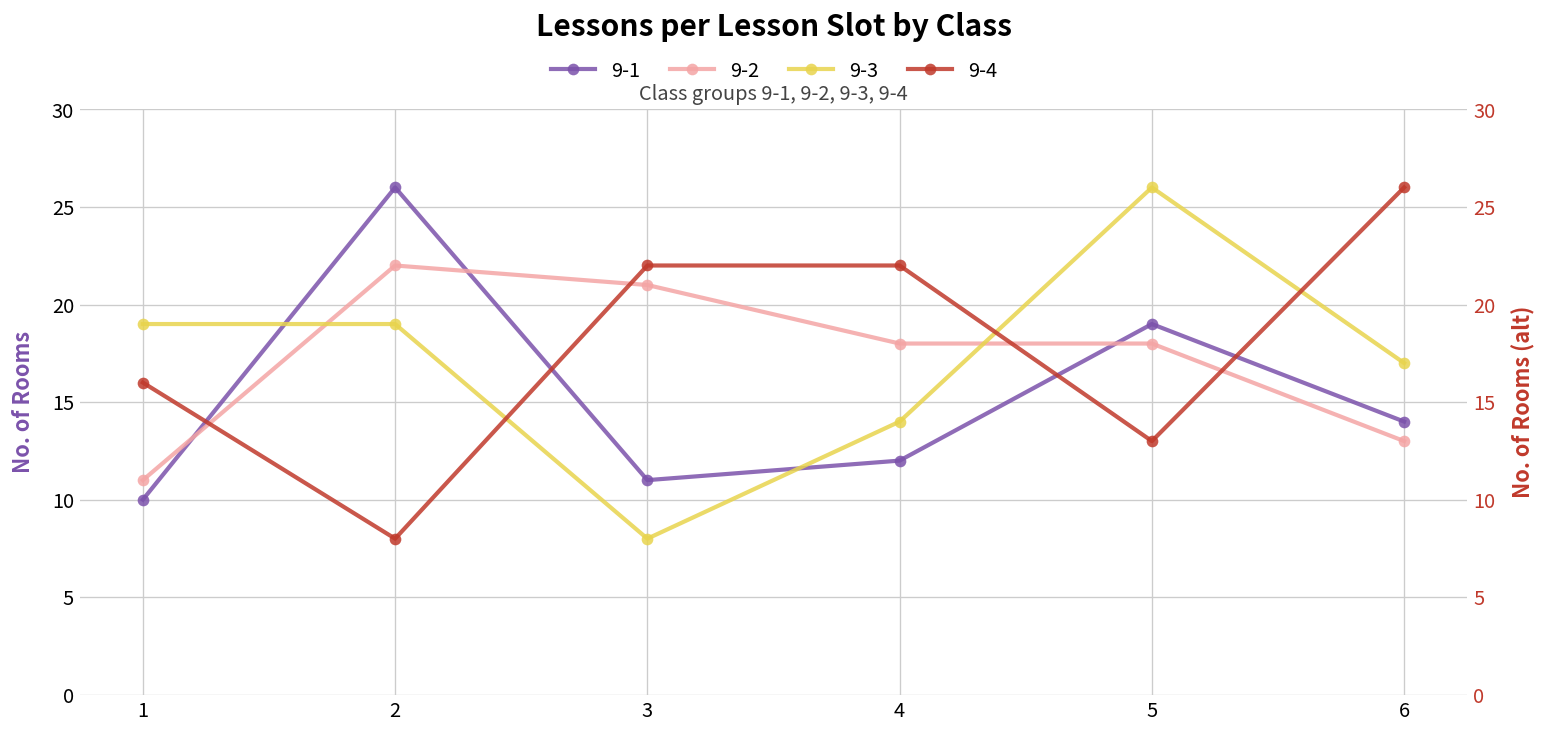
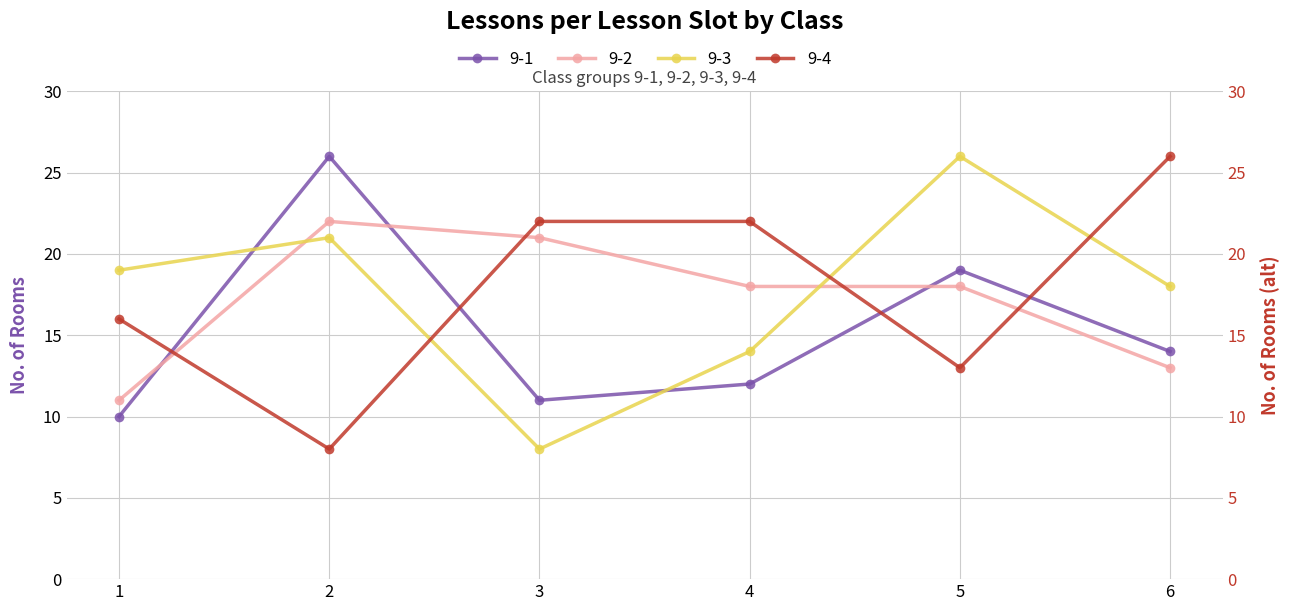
9-3, 2: 19 -> 21
9-3, 6: 17 -> 18
